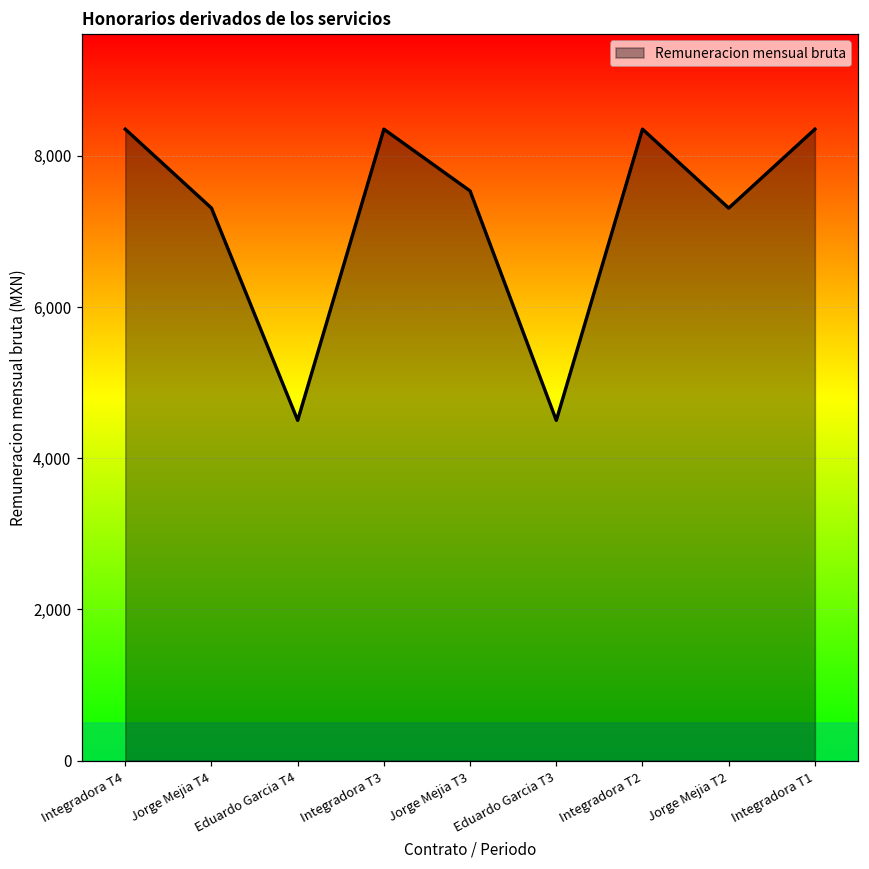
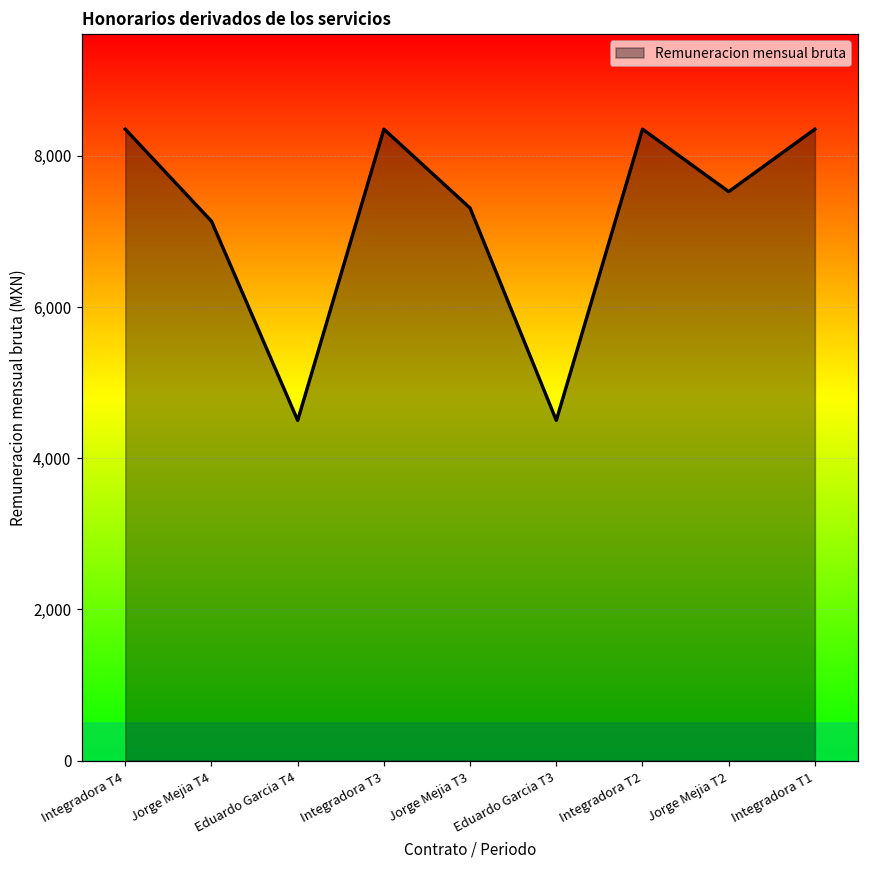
Jorge Mejia T4: 7,300 -> 7,100
Jorge Mejia T3: 7,500 -> 7,300
Jorge Mejia T2: 7,300 -> 7,500
